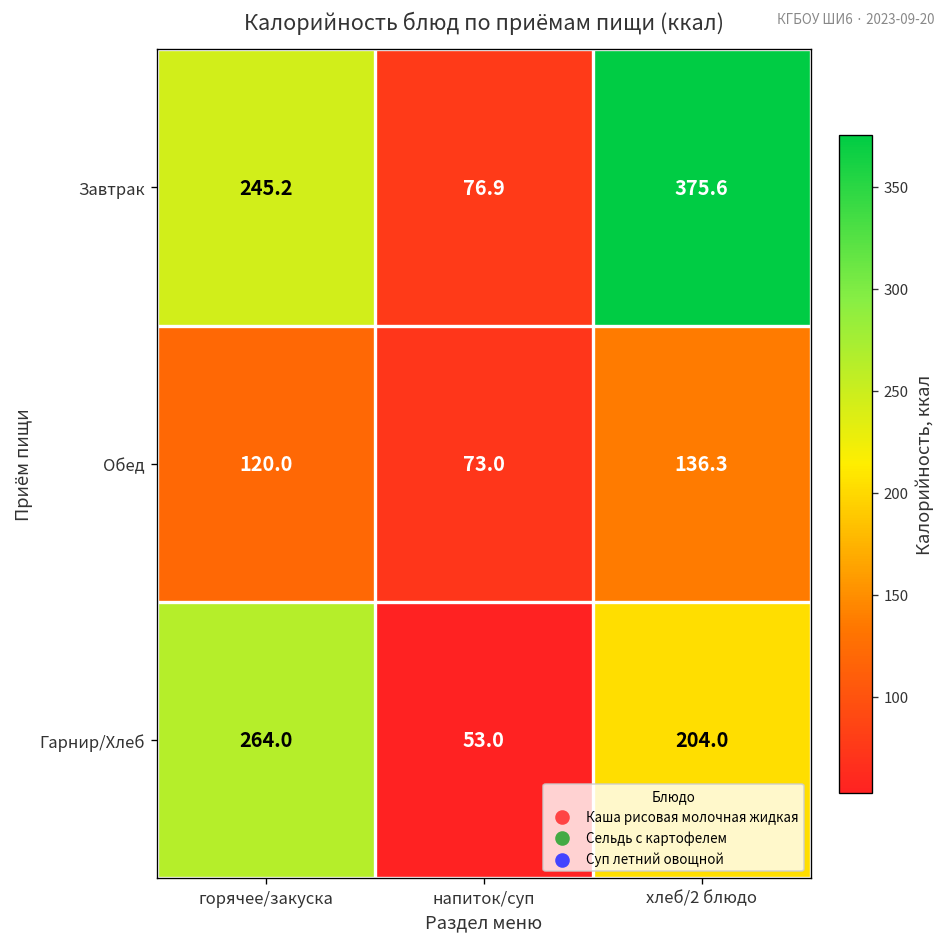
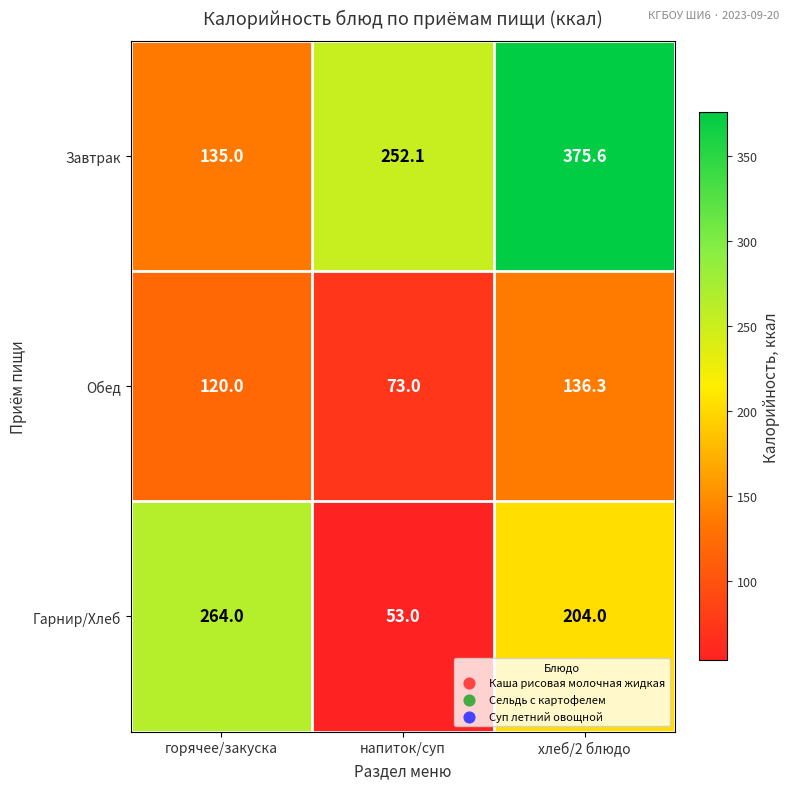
Завтрак, горячее/закуска: 245.2 -> 135.0
Завтрак, напиток/суп: 76.9 -> 252.1
